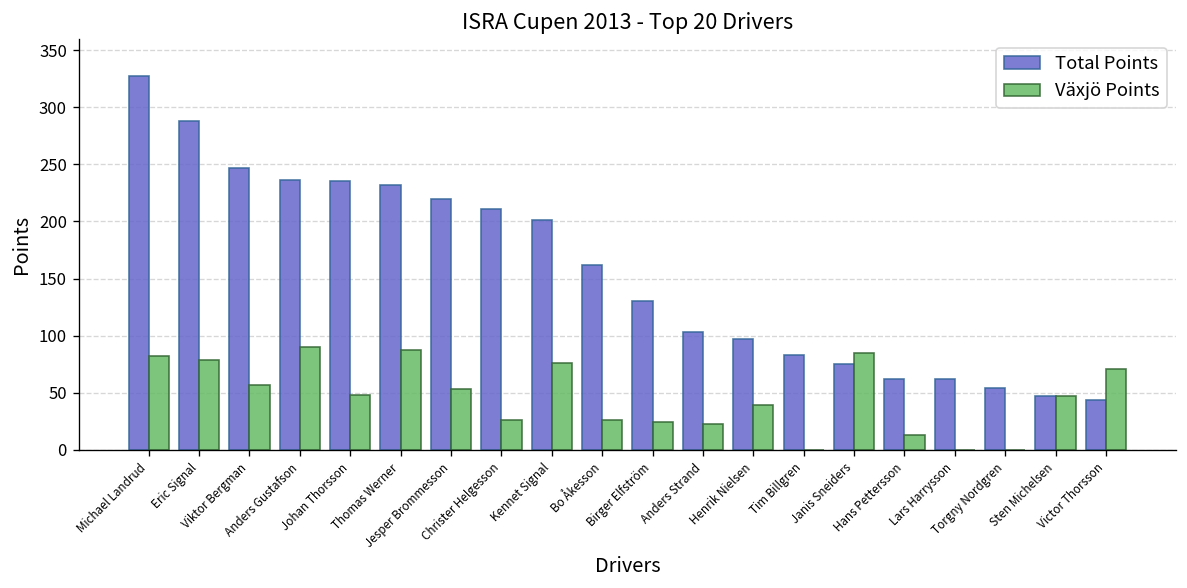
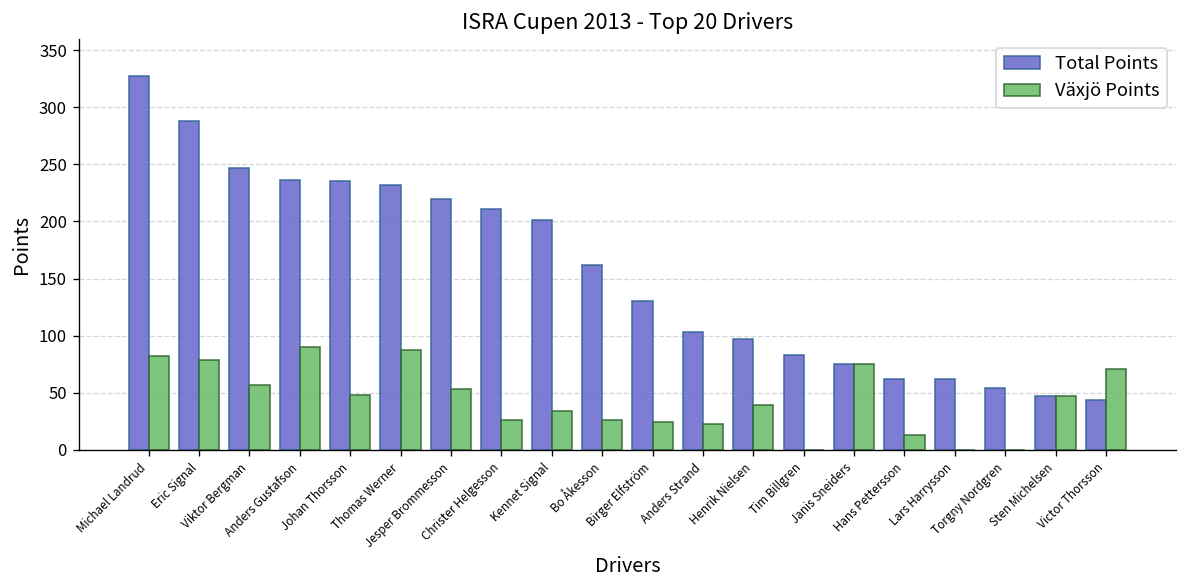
Växjö Points, Kennet Signal: 80 -> 30
Växjö Points, Janis Sneiders: 90 -> 80
